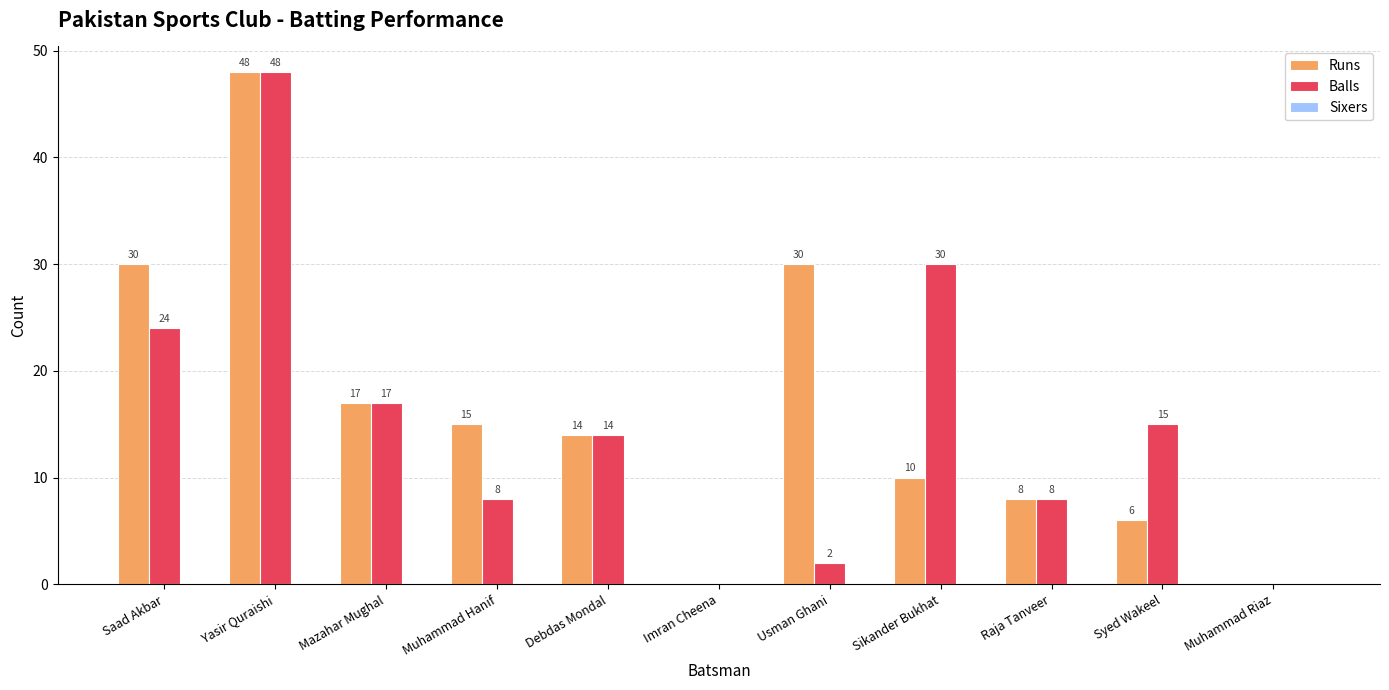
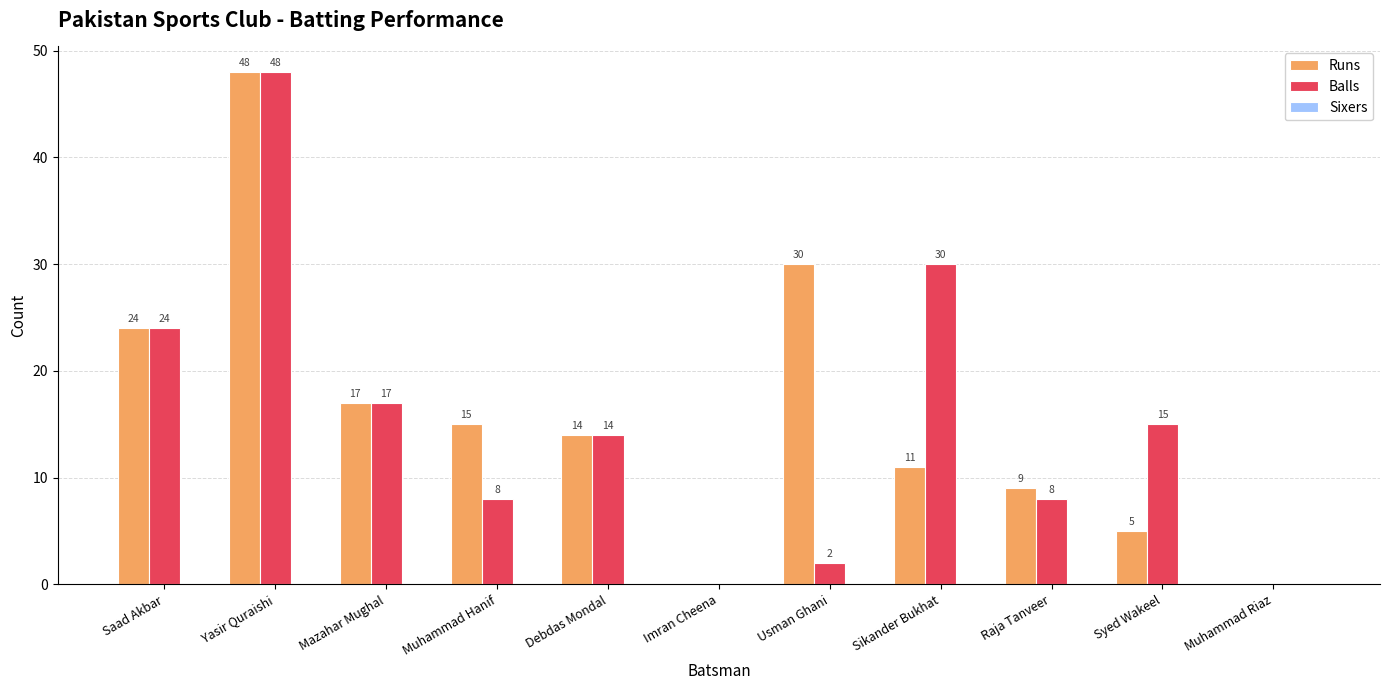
Runs, Saad Akbar: 30 -> 24
Runs, Sikander Bukhat: 10 -> 11
Runs, Raja Tanveer: 8 -> 9
Runs, Syed Wakeel: 6 -> 5
